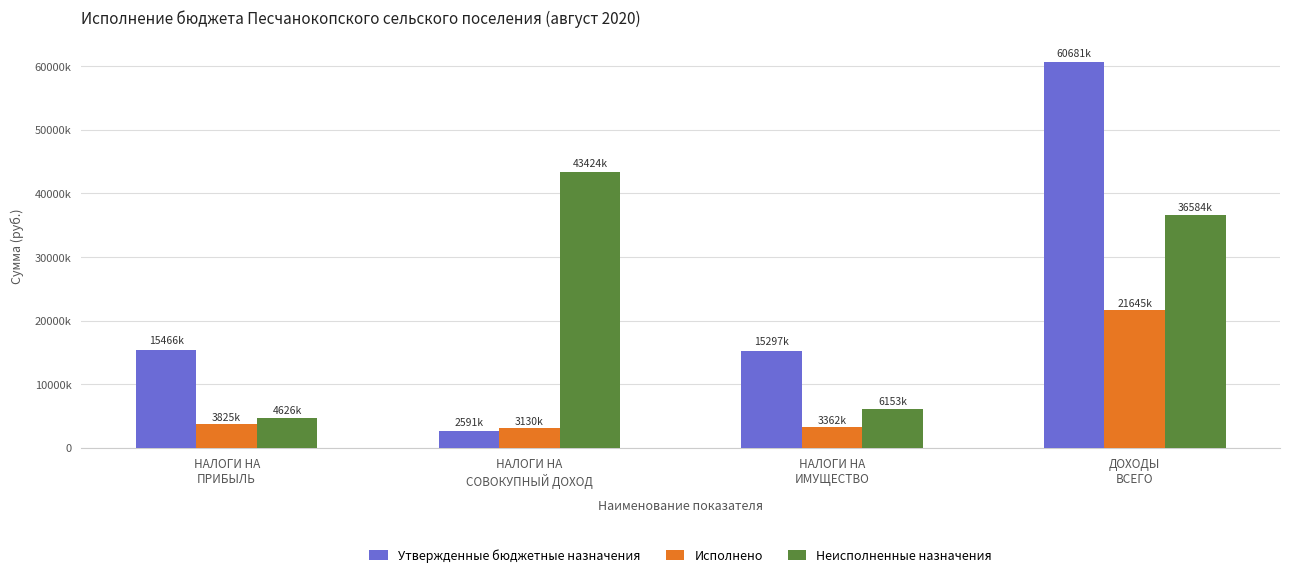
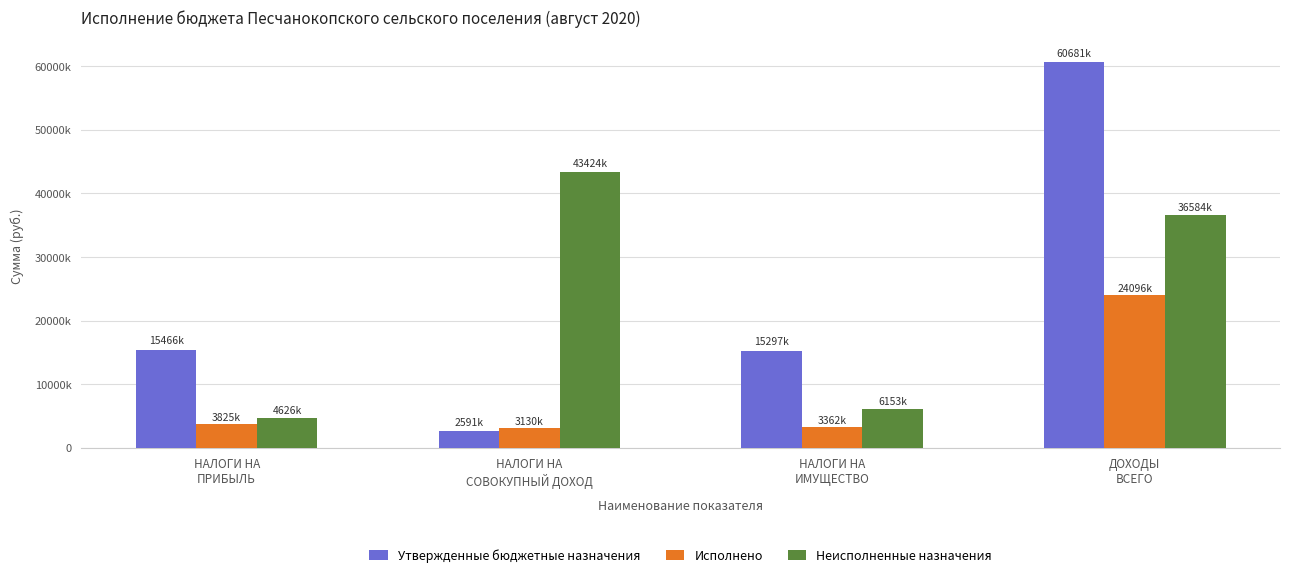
Исполнено, ДОХОДЫ ВСЕГО: 21645k -> 24096k
